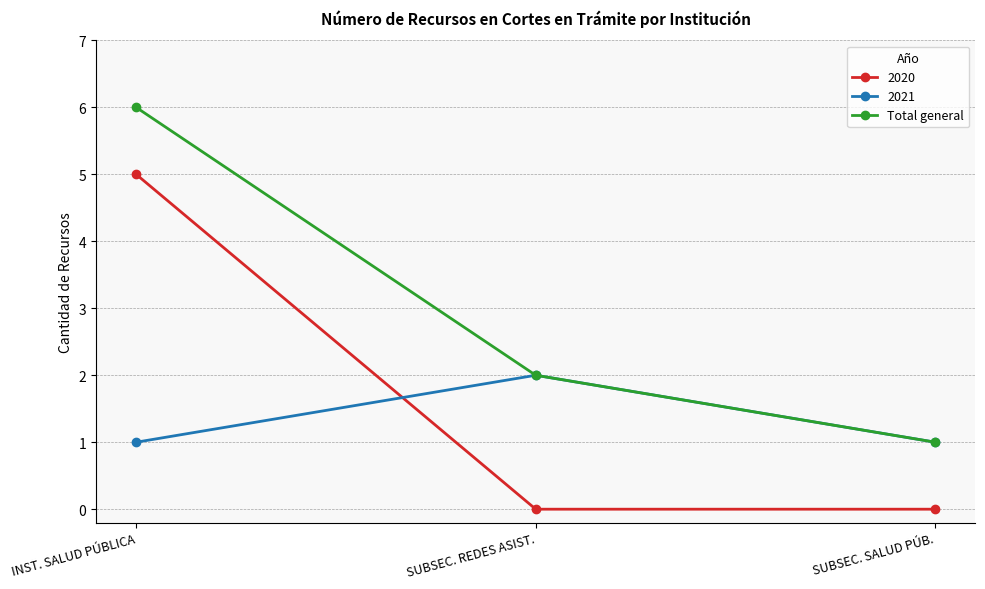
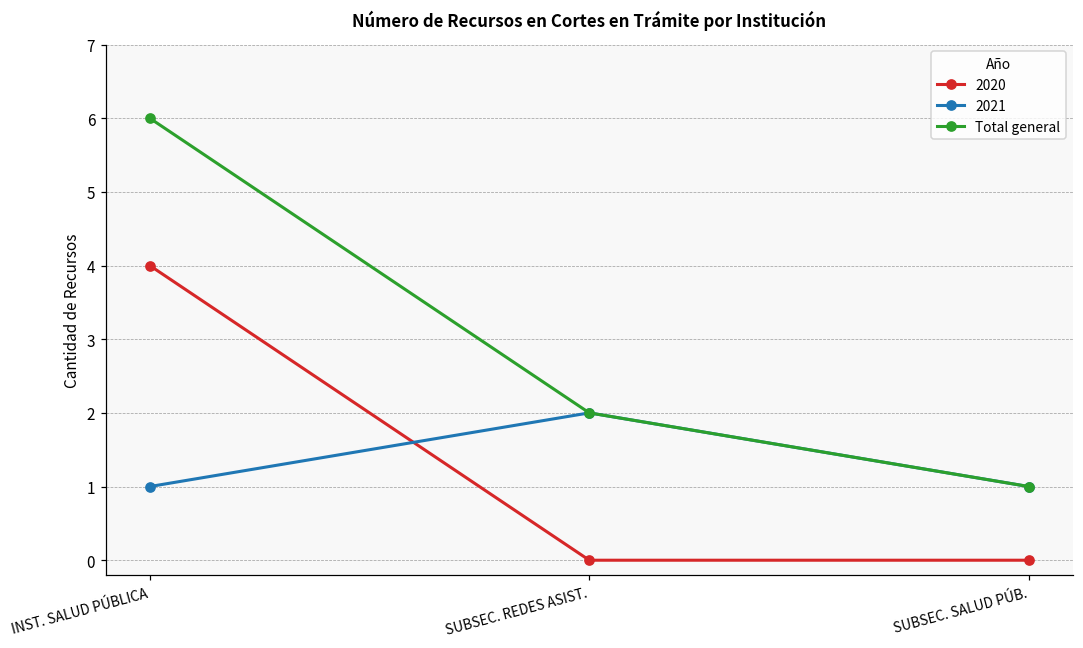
2020, INST. SALUD PÚBLICA: 5 -> 4
